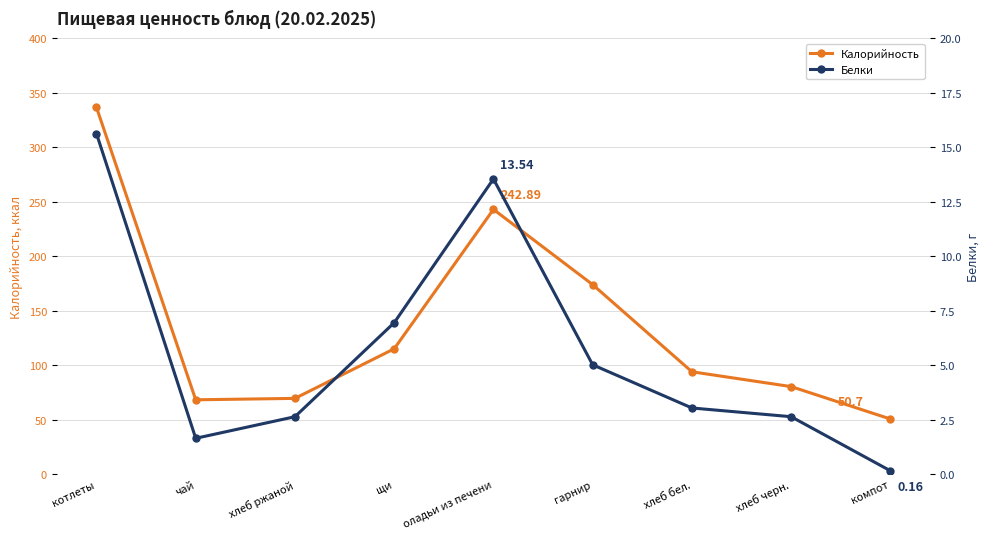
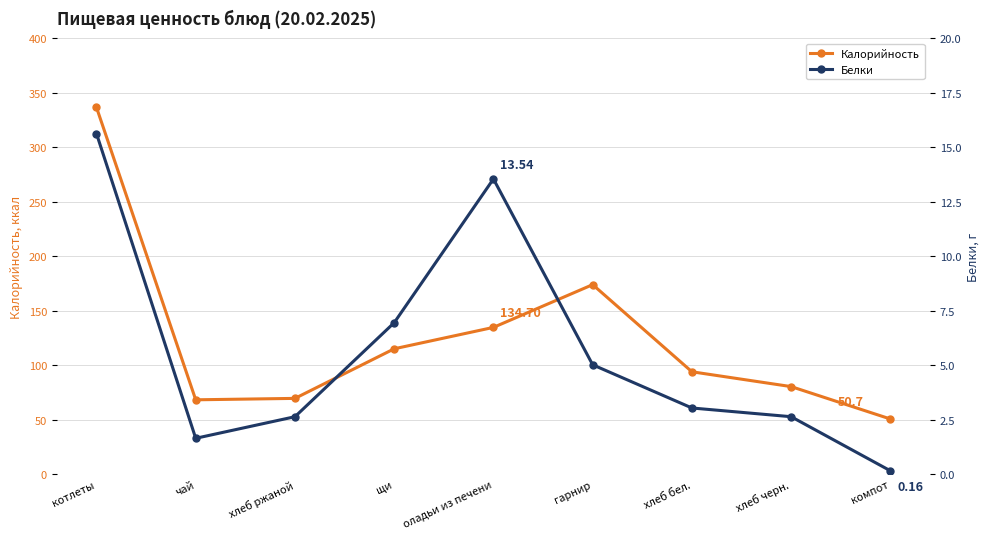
Калорийность, оладьи из печени: 242.89 -> 134.70
